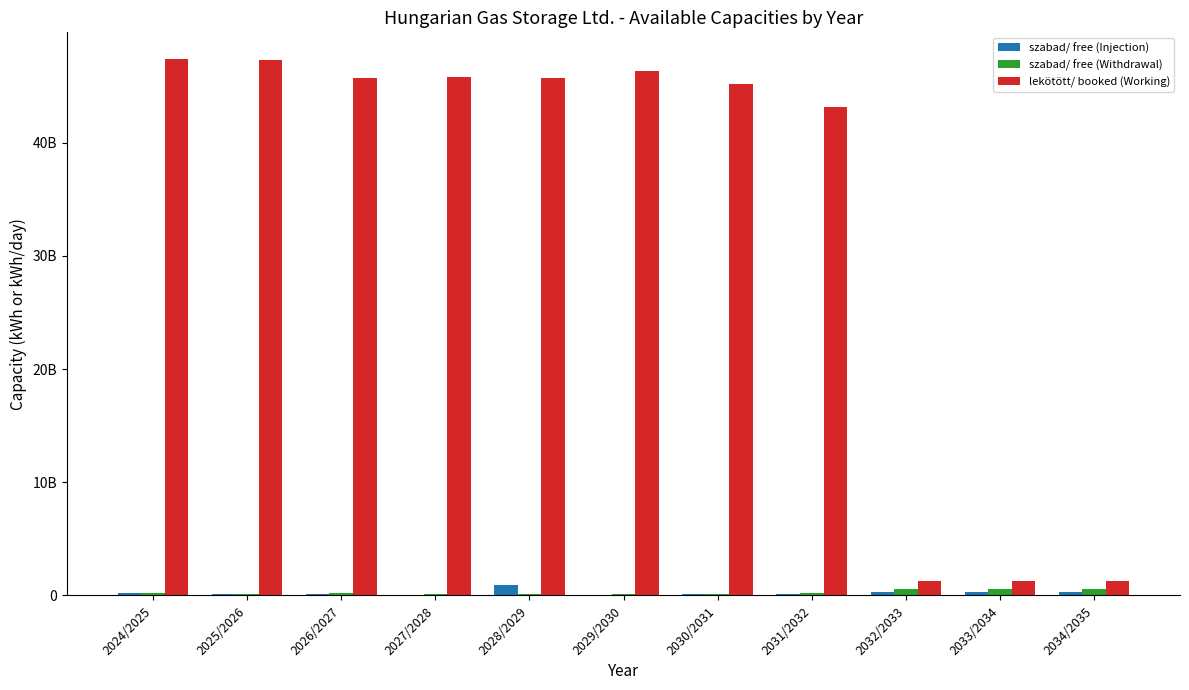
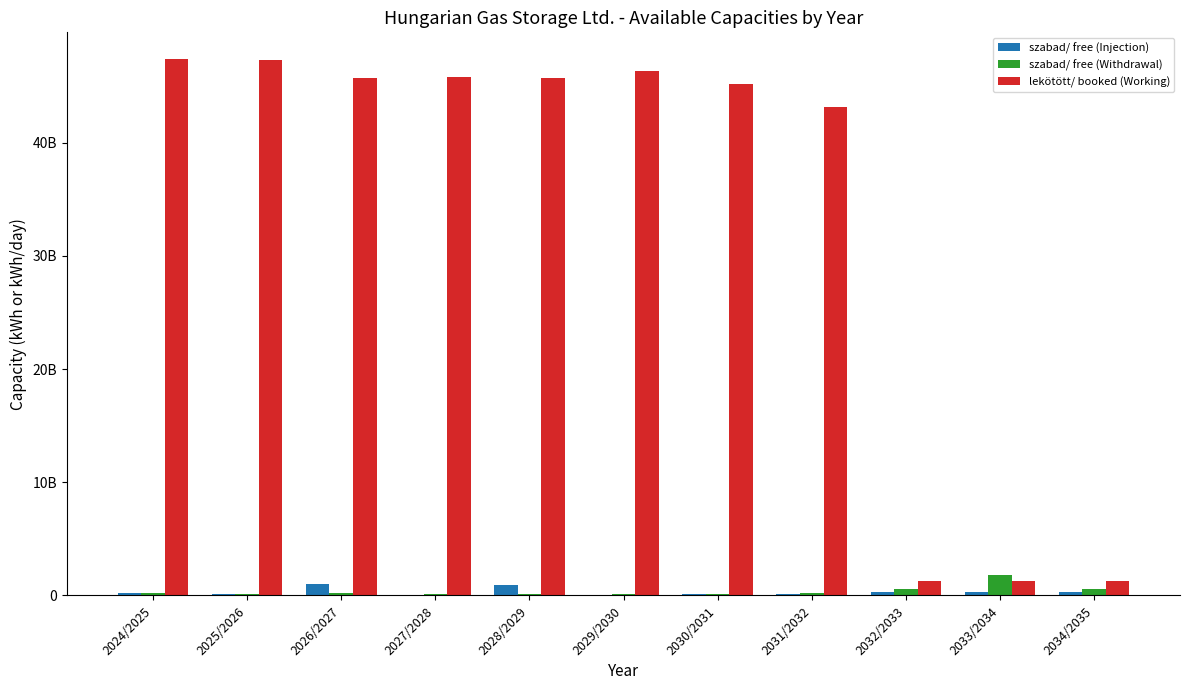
szabad/ free (Injection), 2026/2027: 200000000 -> 1000000000
szabad/ free (Withdrawal), 2033/2034: 500000000 -> 1800000000
